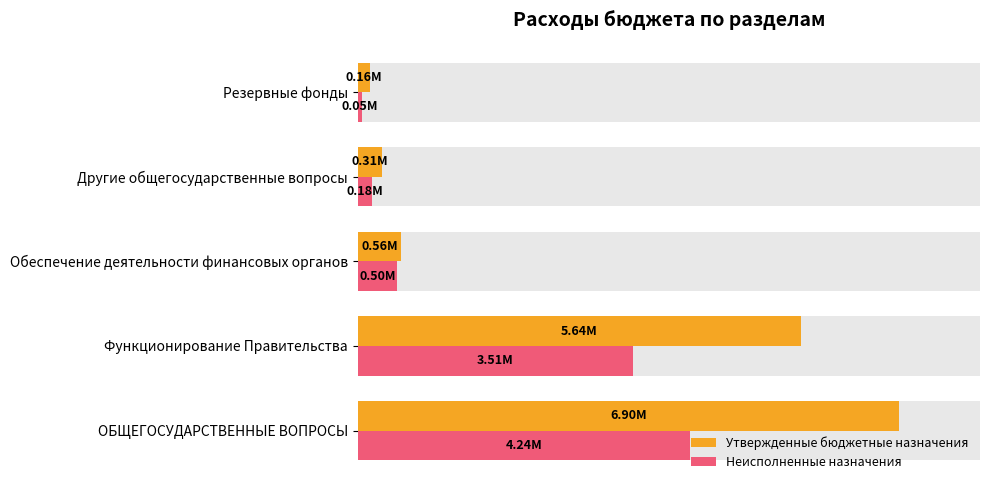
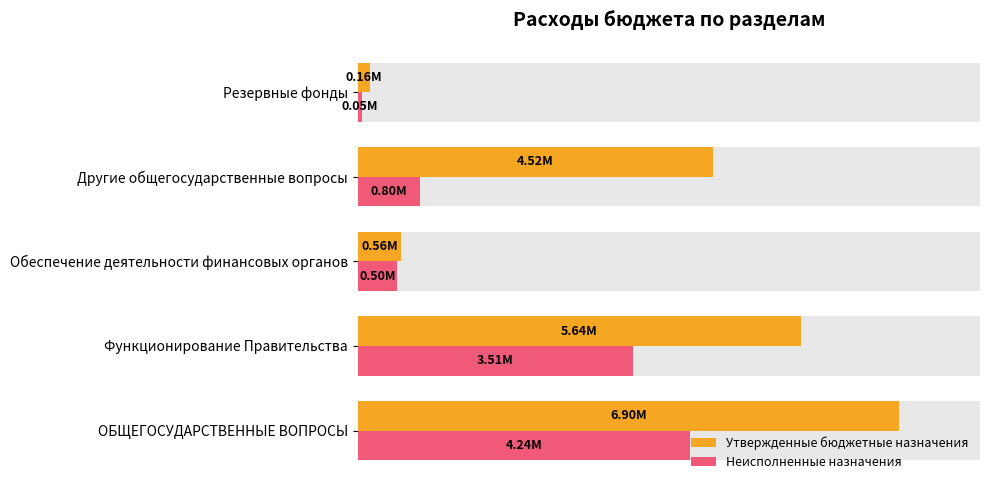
Утвержденные бюджетные назначения, Другие общегосударственные вопросы: 0.31M -> 4.52M
Неисполненные назначения, Другие общегосударственные вопросы: 0.18M -> 0.80M
